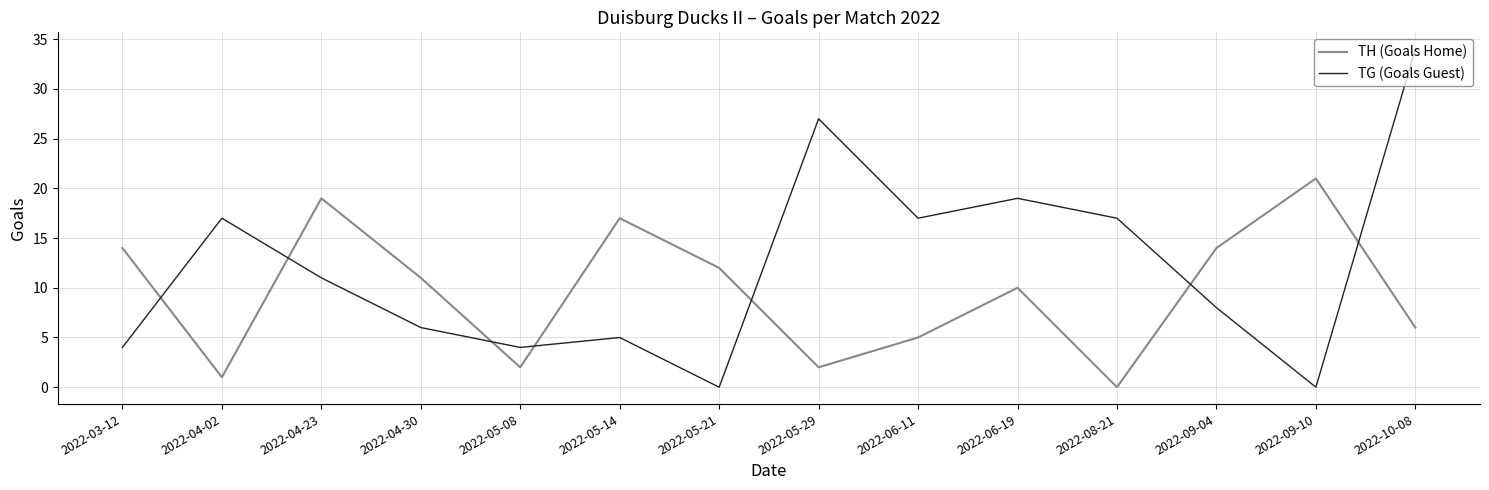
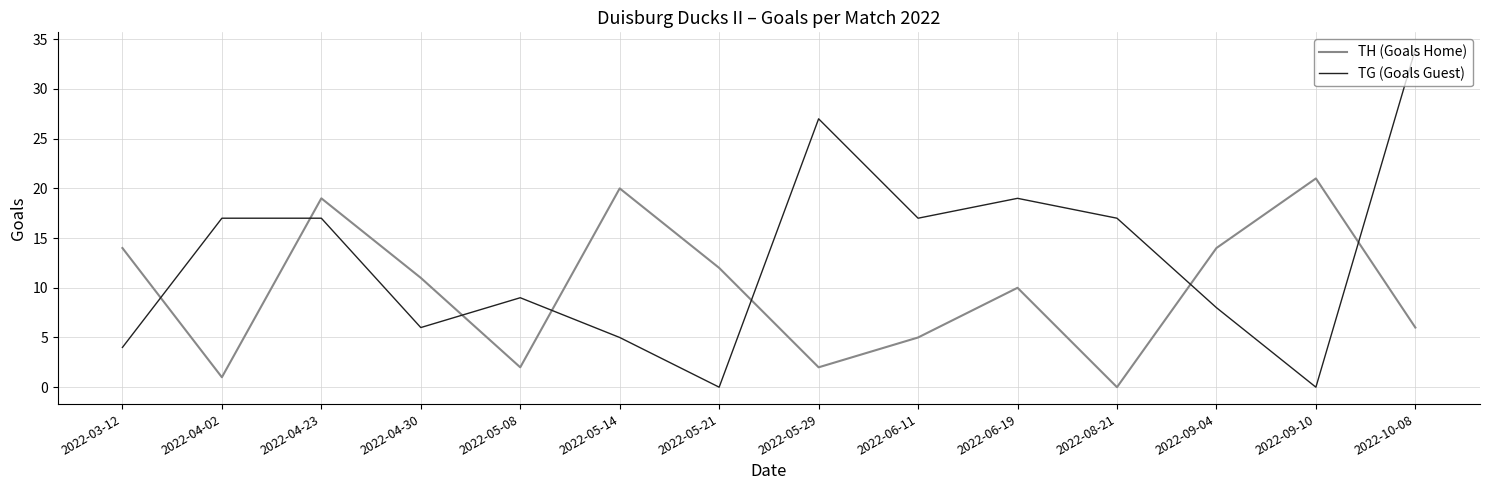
TG (Goals Guest), 2022-04-23: 11 -> 17
TG (Goals Guest), 2022-05-08: 4 -> 9
TH (Goals Home), 2022-05-14: 17 -> 20
